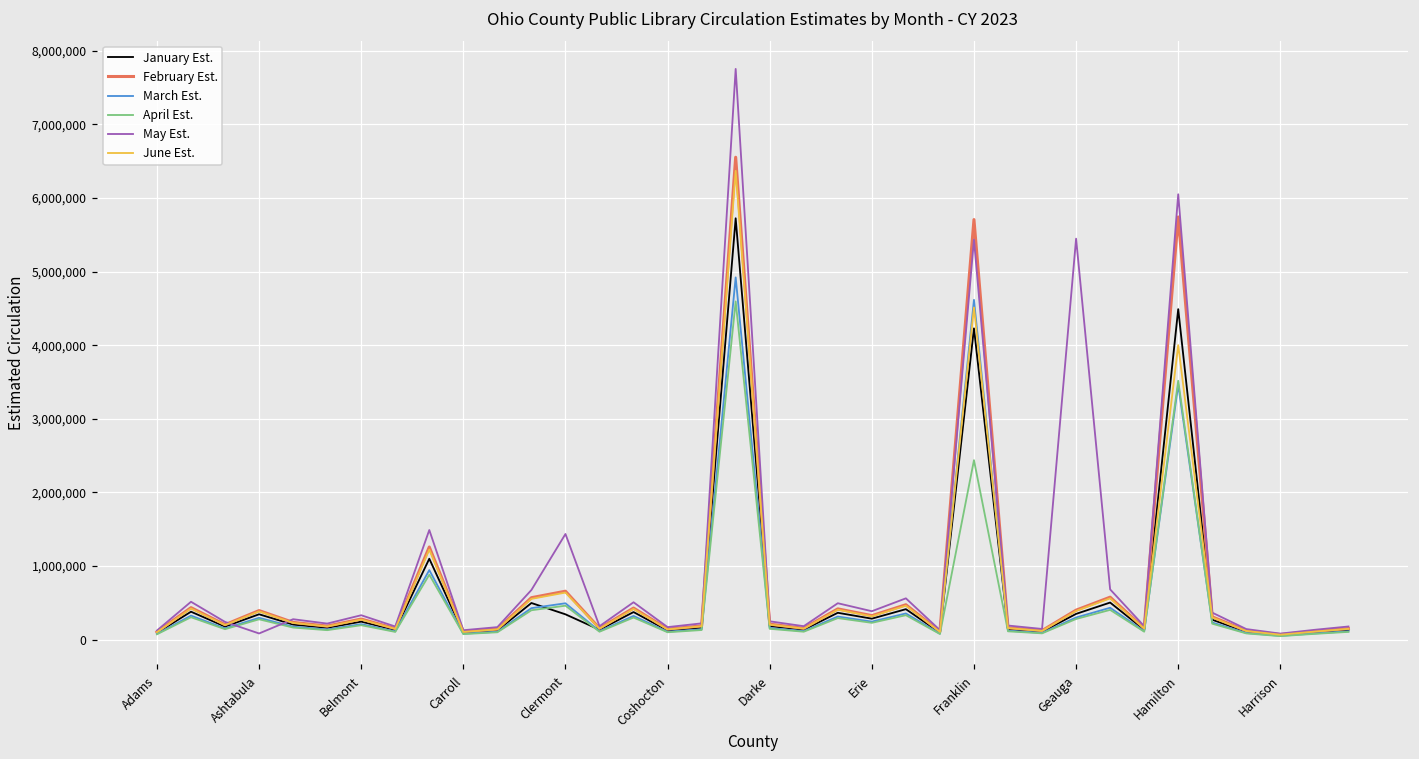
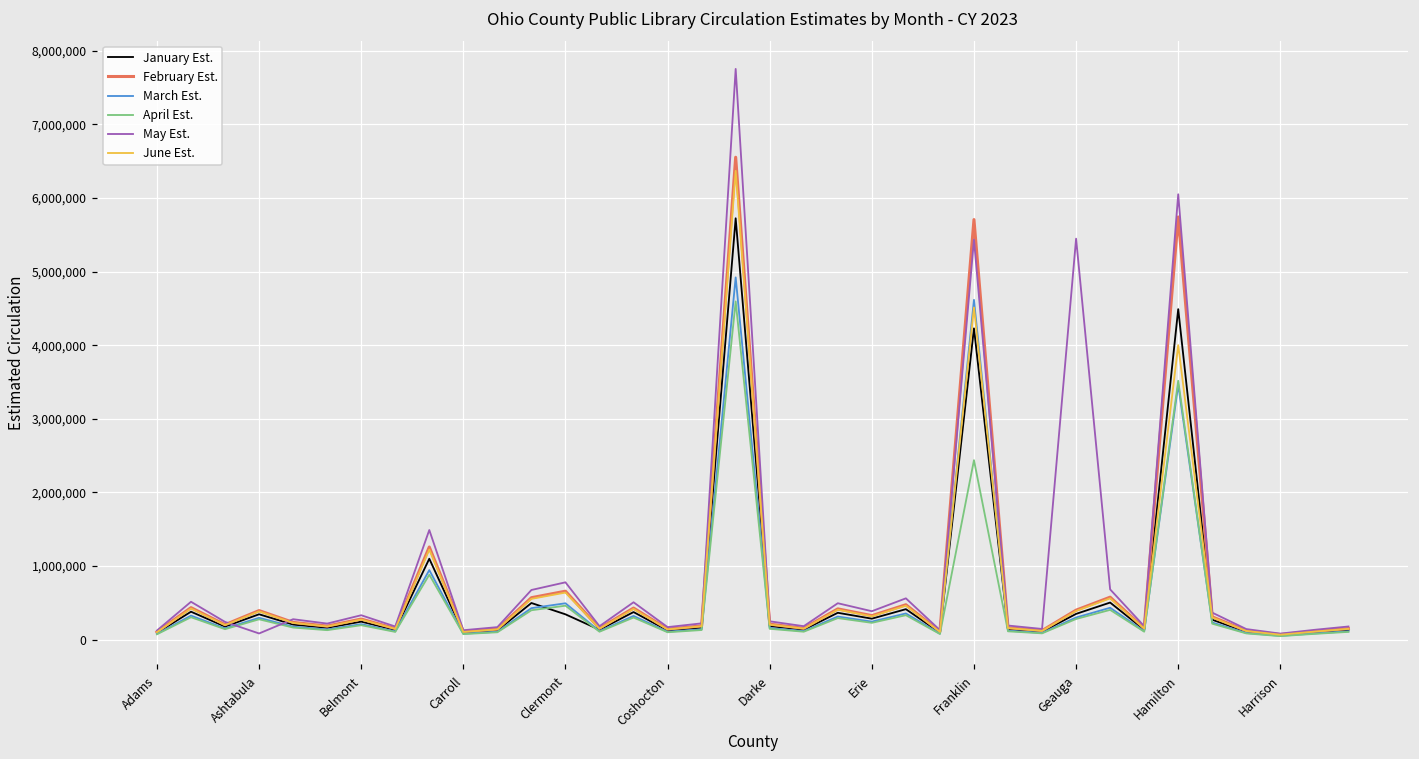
May Est., Clermont: 1,400,000 -> 800,000
